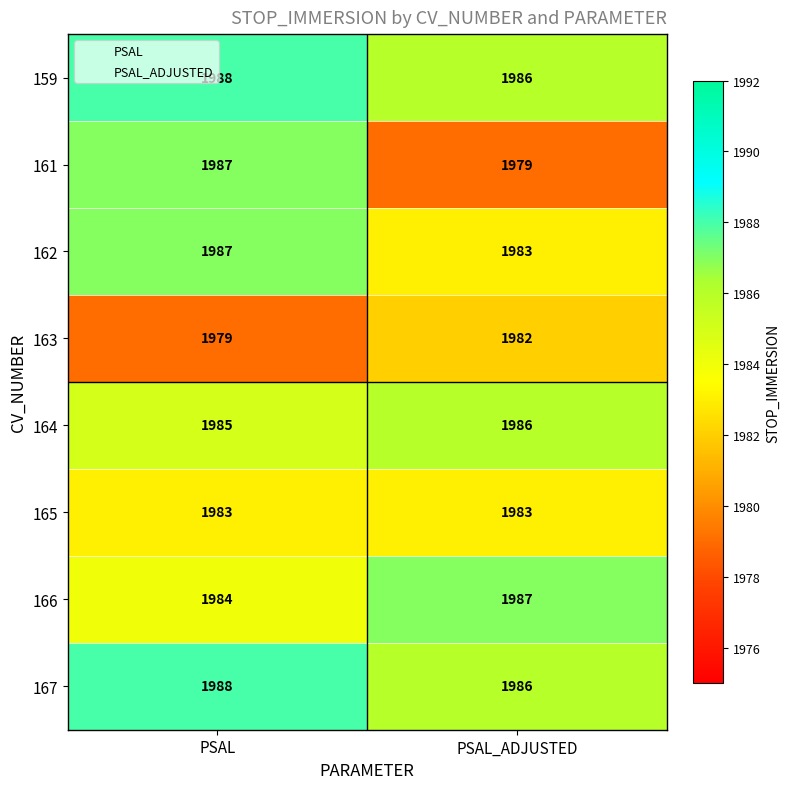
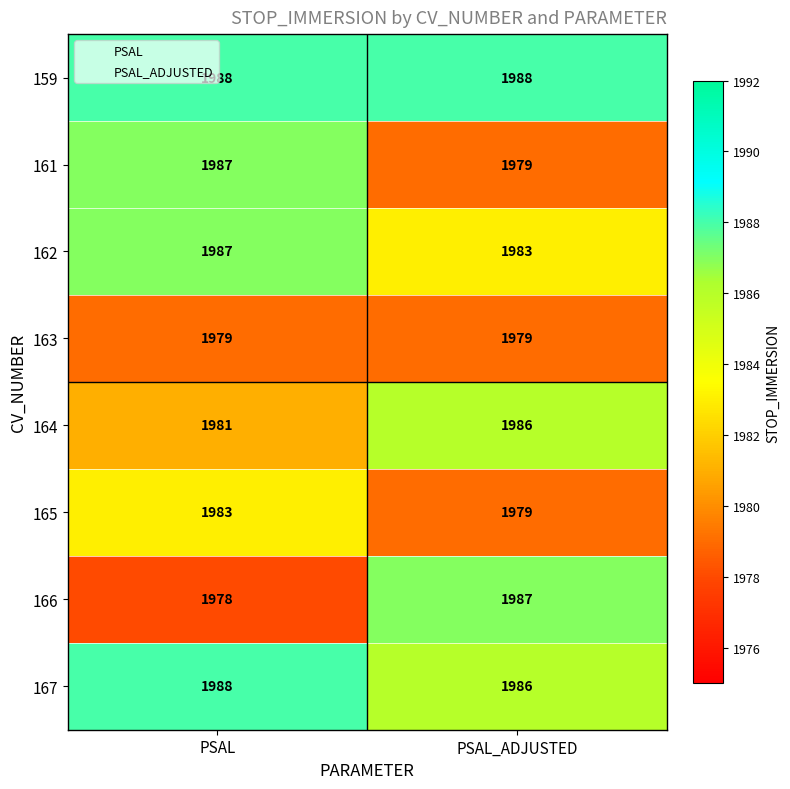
159, PSAL_ADJUSTED: 1986 -> 1988
163, PSAL_ADJUSTED: 1982 -> 1979
164, PSAL: 1985 -> 1981
165, PSAL_ADJUSTED: 1983 -> 1979
166, PSAL: 1984 -> 1978
